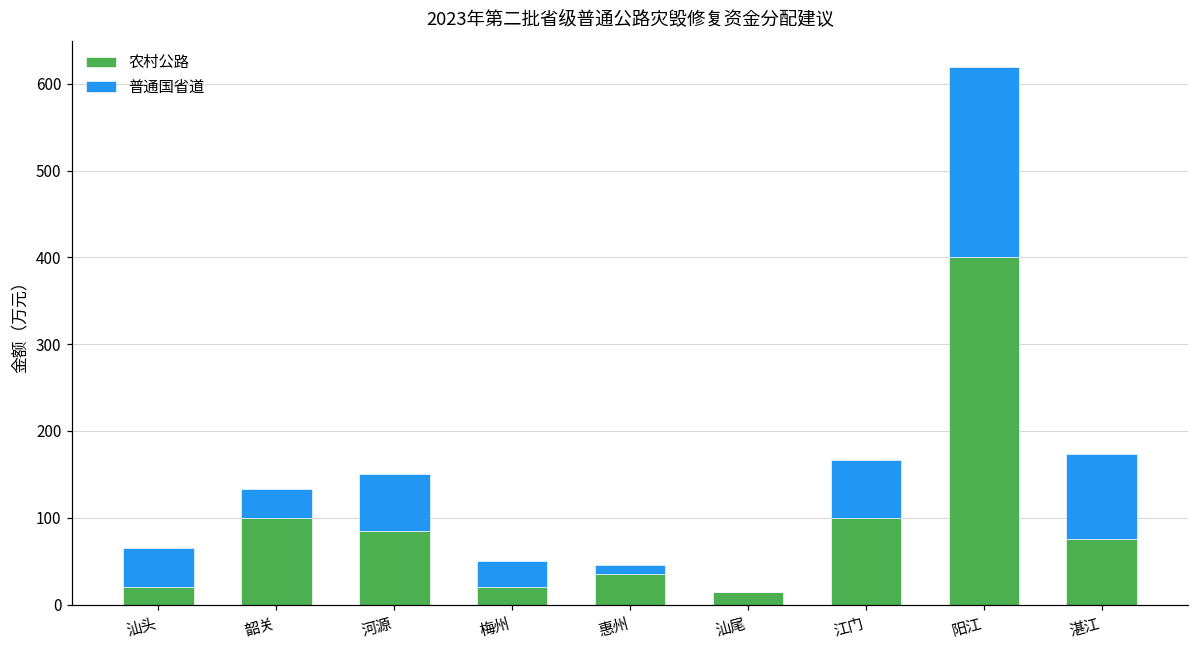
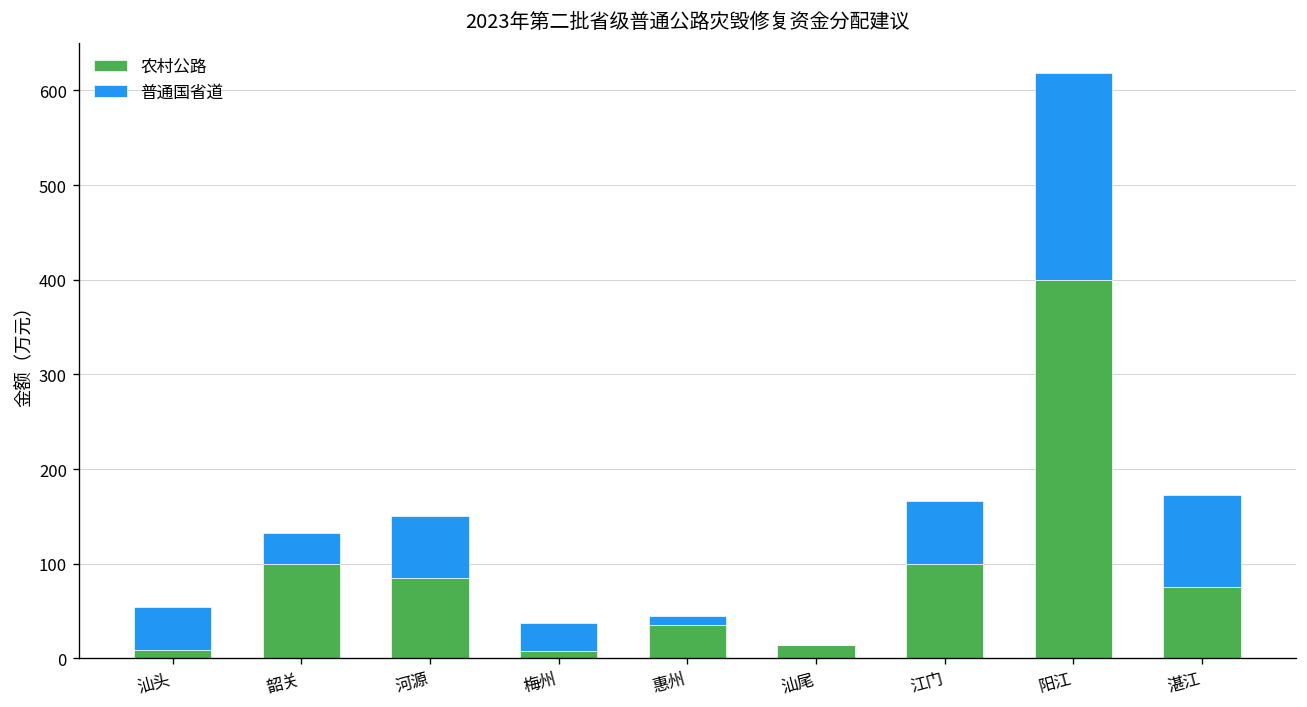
农村公路, 汕头: 20 -> 10
农村公路, 梅州: 20 -> 10
